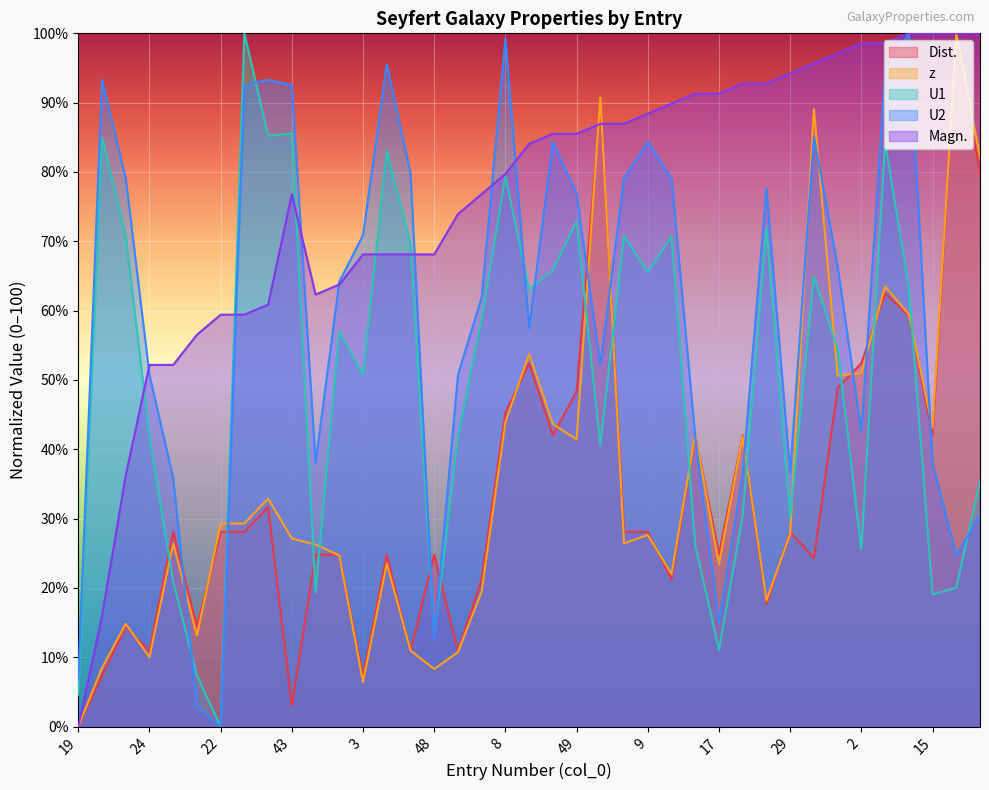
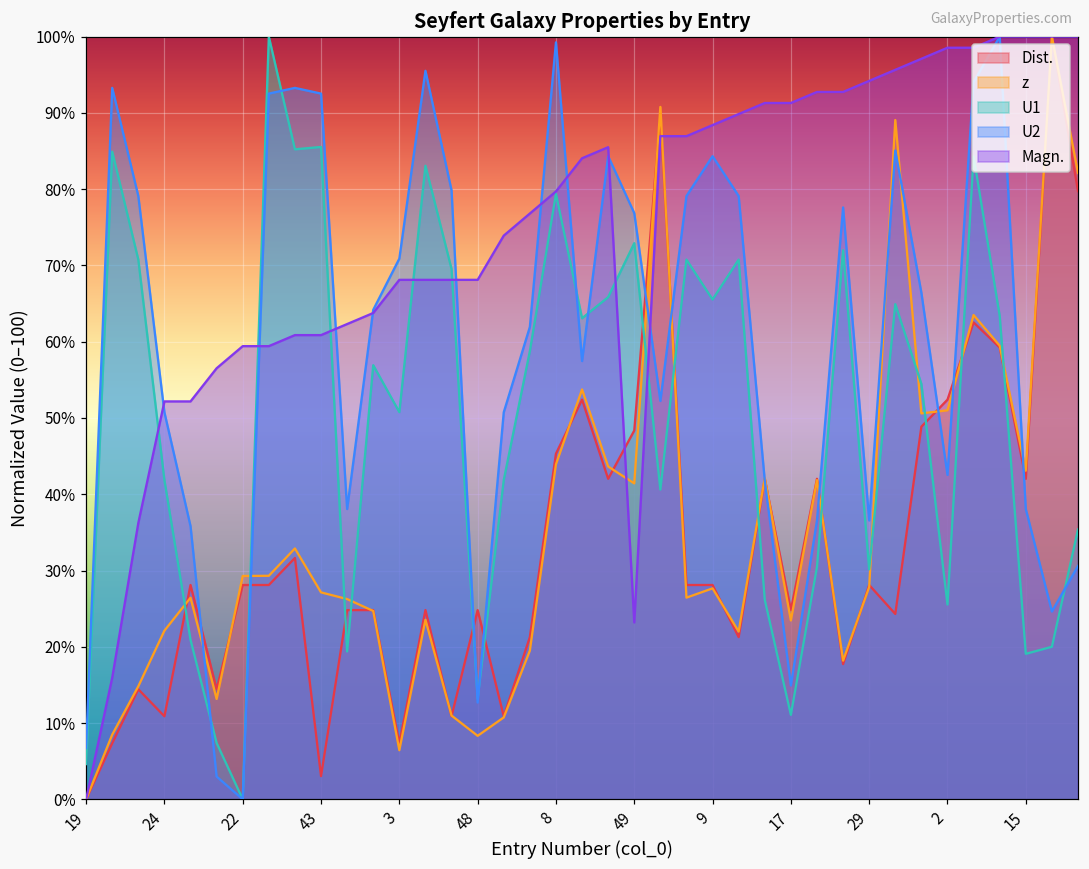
z, 24: 10% -> 22%
Magn., 43: 77% -> 61%
Magn., 49: 86% -> 23%
